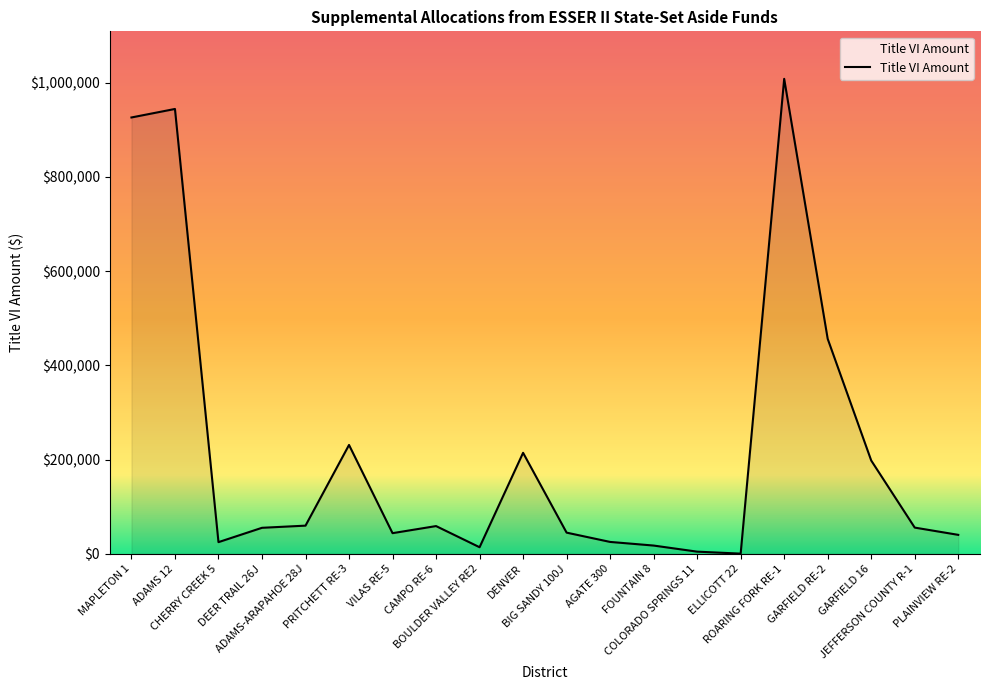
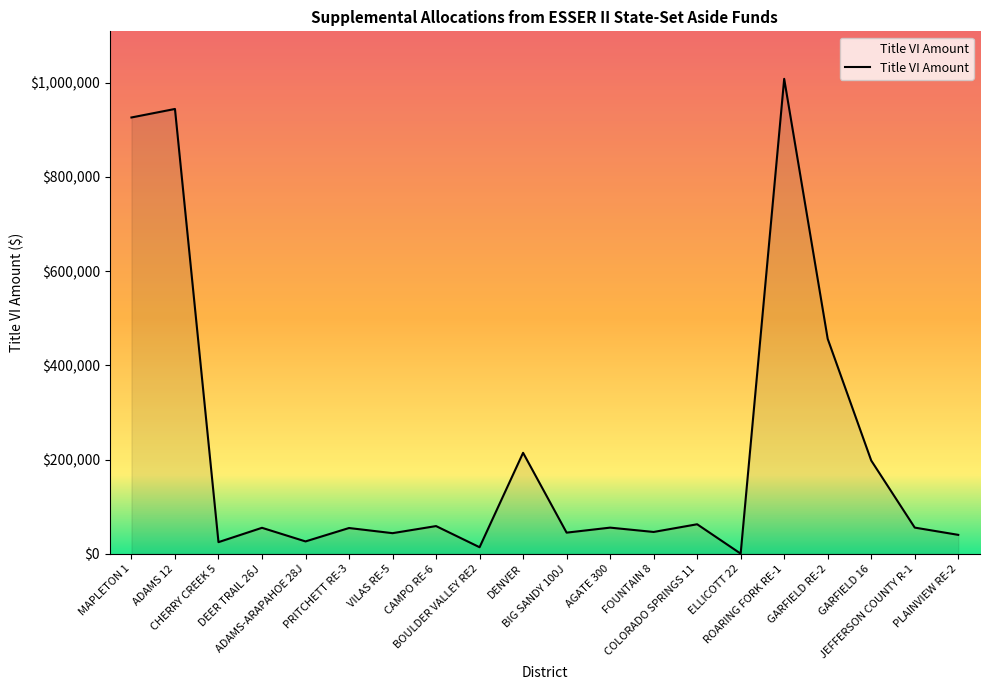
ADAMS-ARAPAHOE 28J: $60,000 -> $30,000
PRITCHETT RE-3: $230,000 -> $50,000
AGATE 300: $30,000 -> $60,000
FOUNTAIN 8: $20,000 -> $50,000
COLORADO SPRINGS 11: $0 -> $60,000
